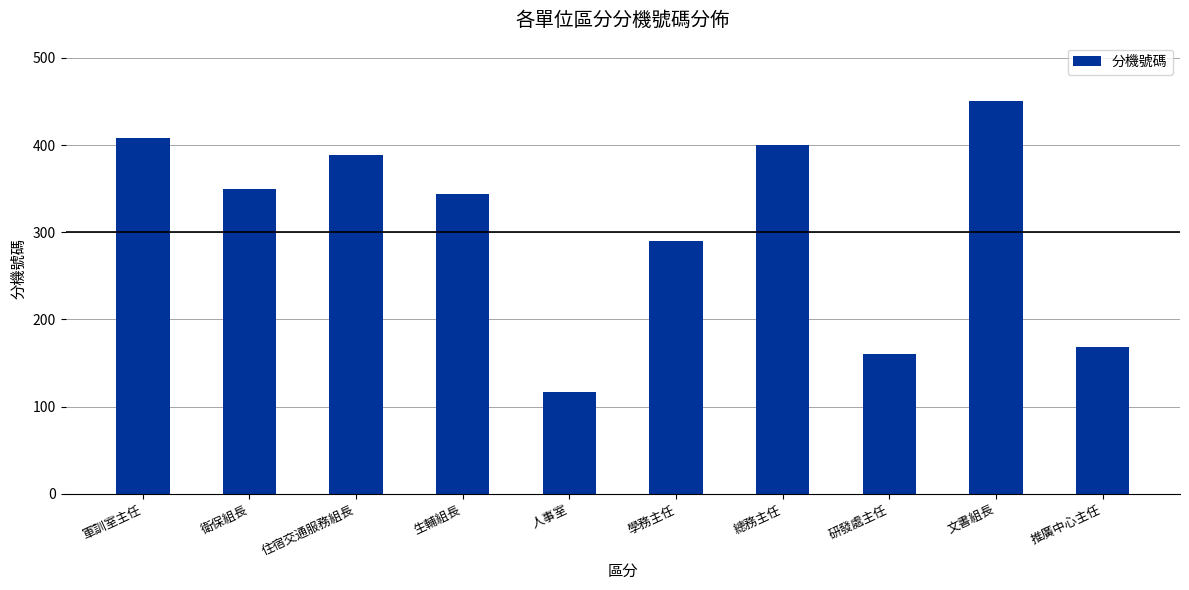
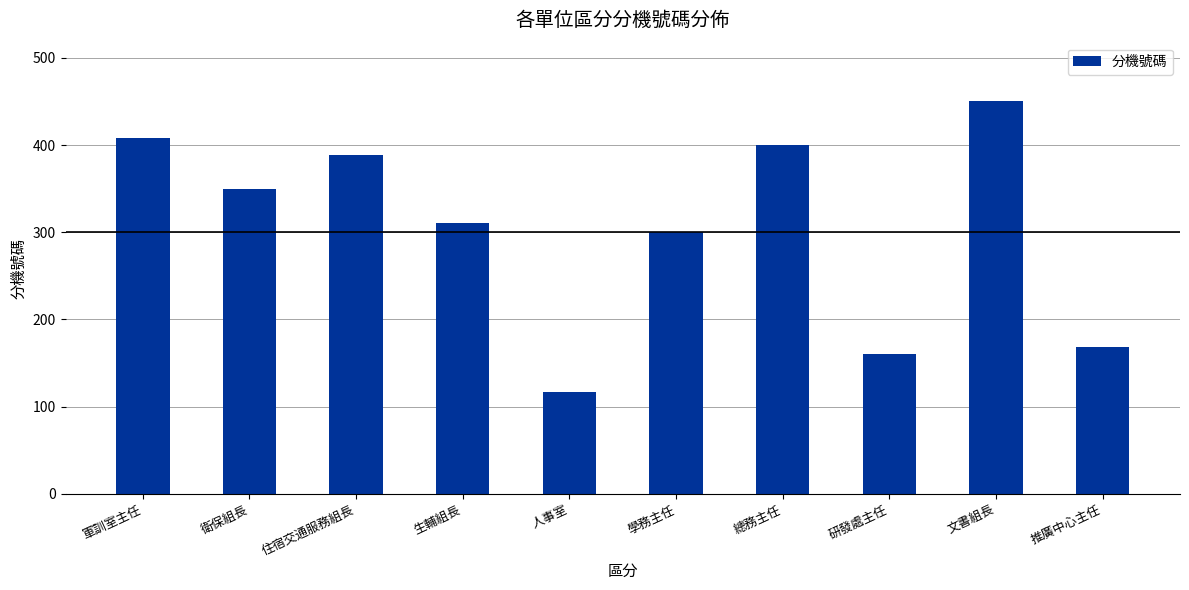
生輔組長: 340 -> 310
學務主任: 290 -> 300
